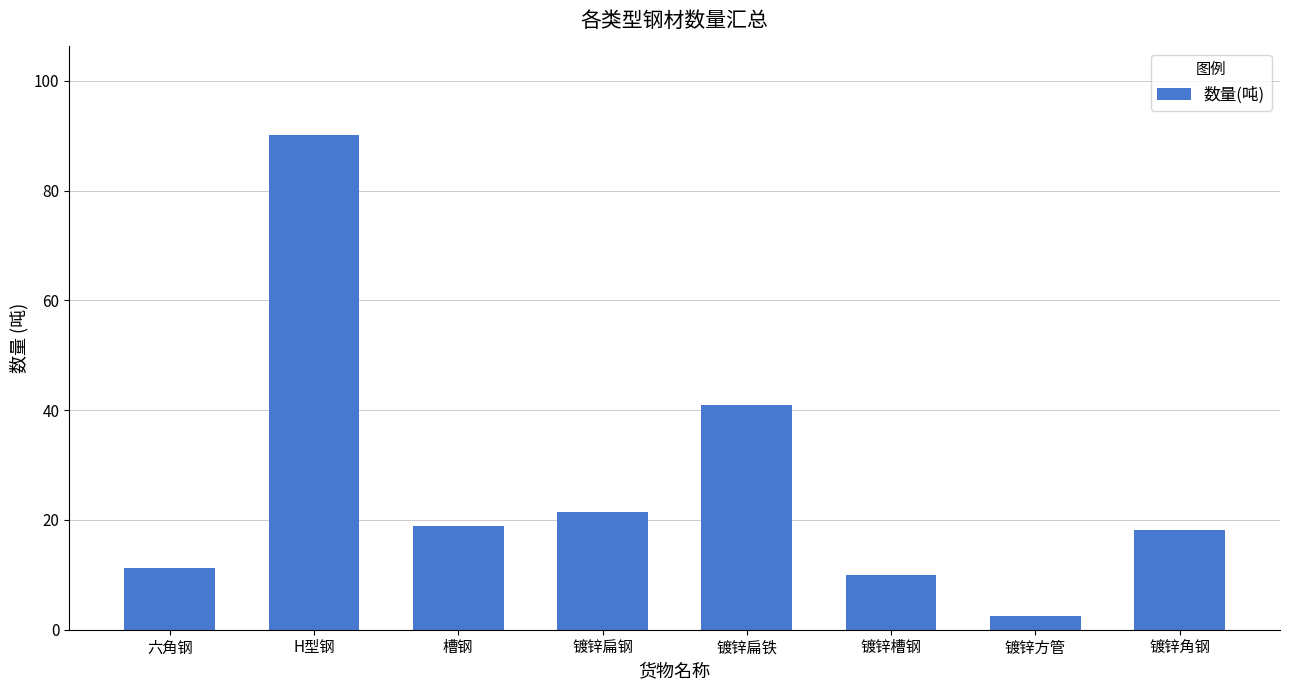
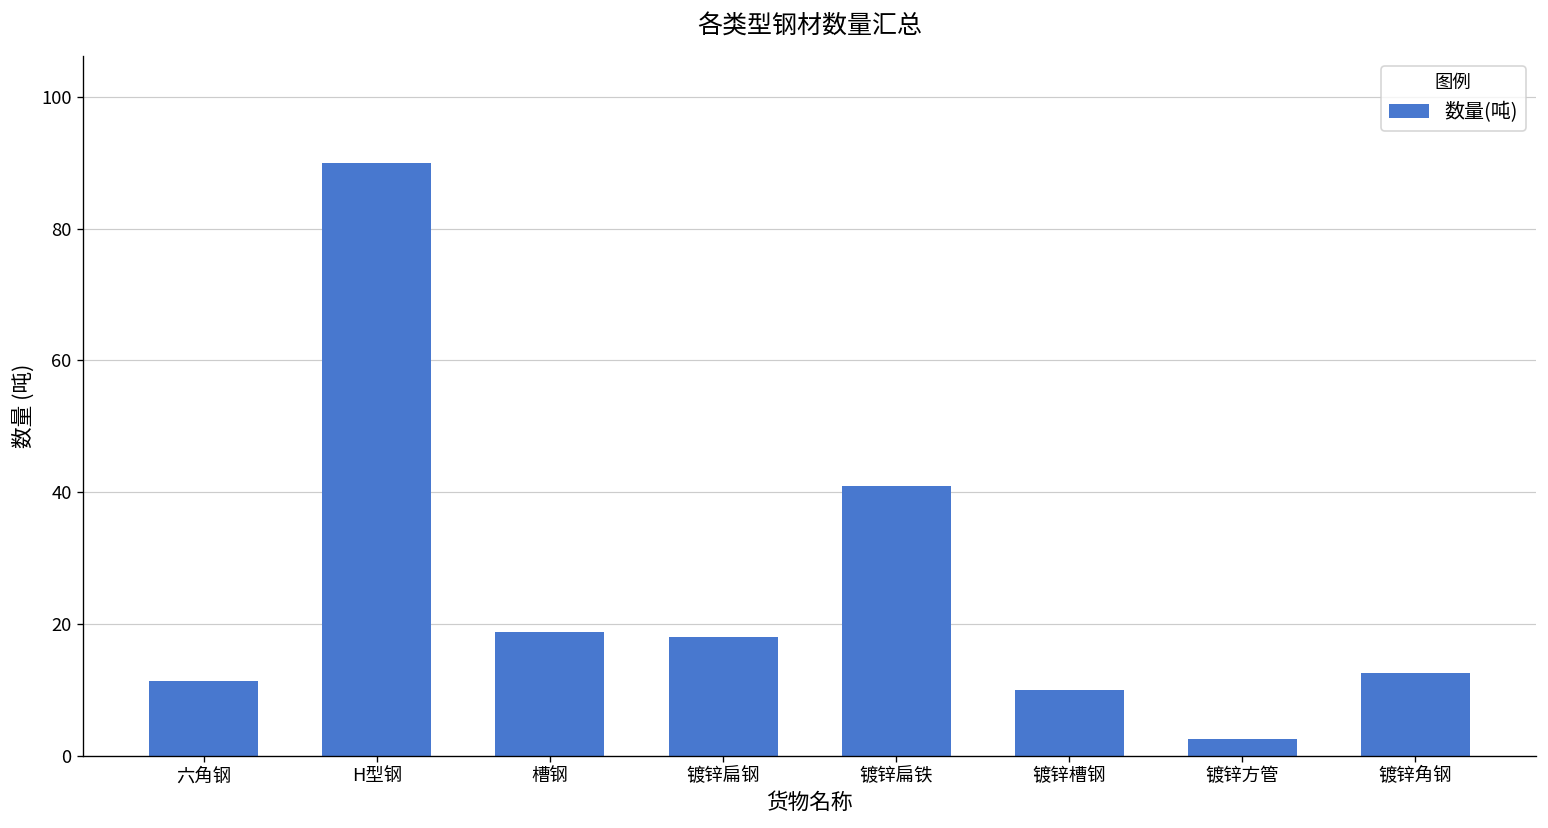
镀锌扁钢: 21 -> 18
镀锌角钢: 18 -> 13
